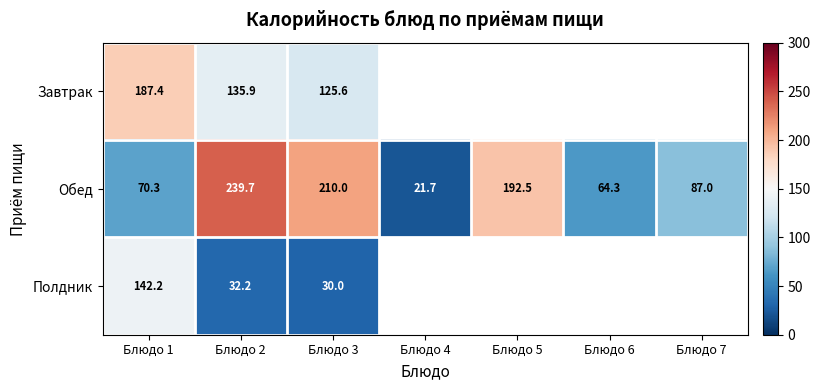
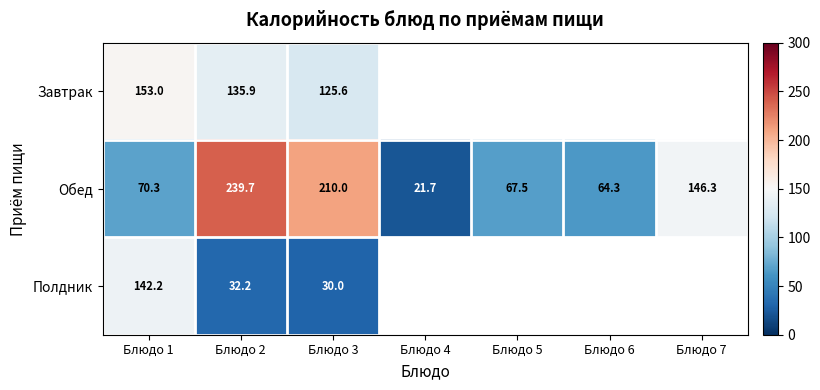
Завтрак, Блюдо 1: 187.4 -> 153.0
Обед, Блюдо 5: 192.5 -> 67.5
Обед, Блюдо 7: 87.0 -> 146.3
